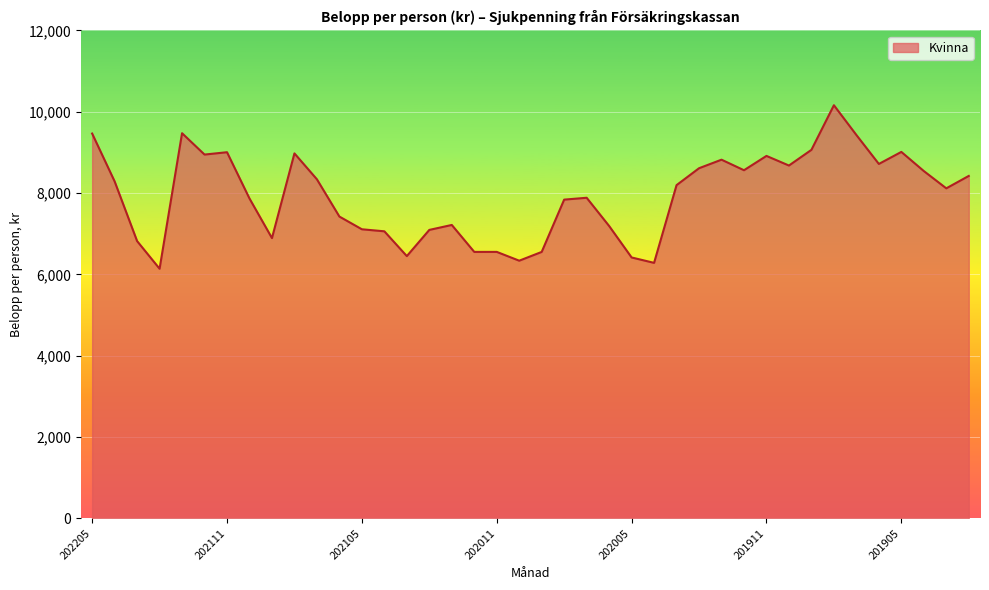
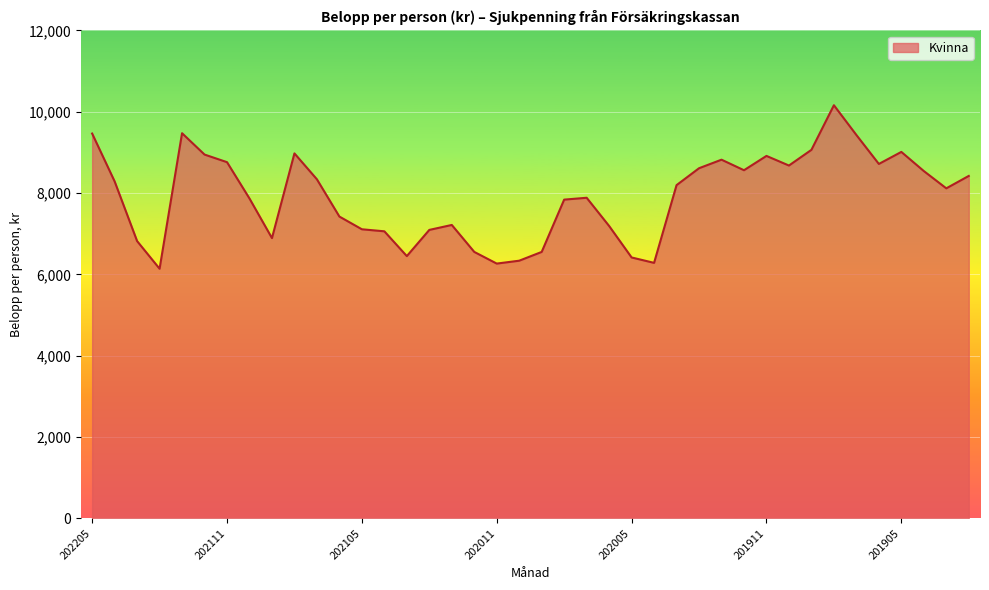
202111: 9,000 -> 8,800
202011: 6,600 -> 6,300
